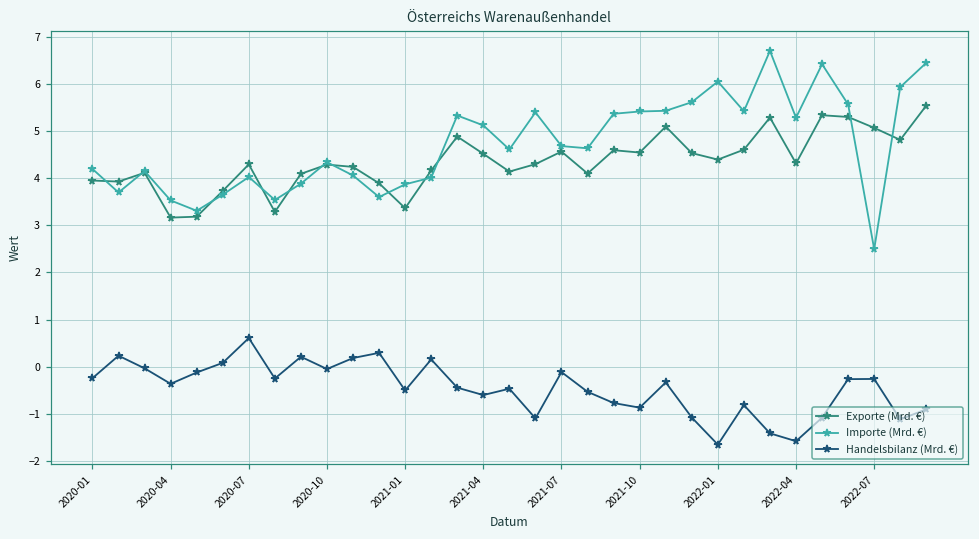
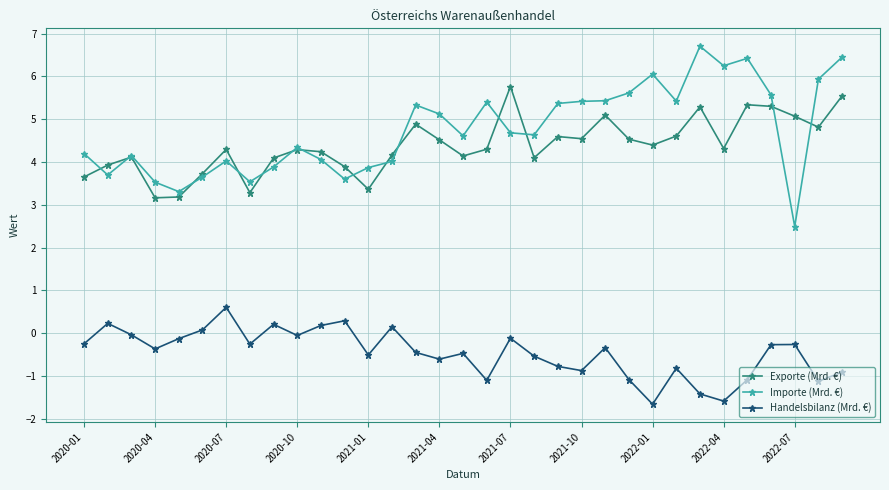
Exporte (Mrd. €), 2020-01: 4.0 -> 3.7
Exporte (Mrd. €), 2021-07: 4.6 -> 5.8
Importe (Mrd. €), 2022-04: 5.3 -> 6.3
